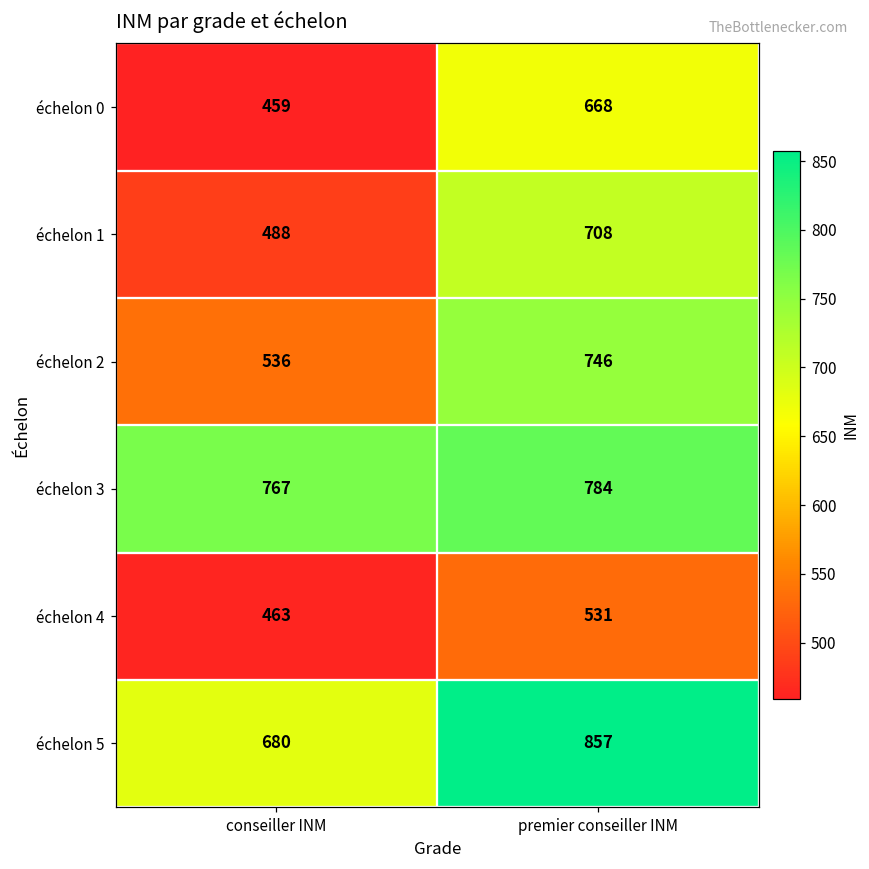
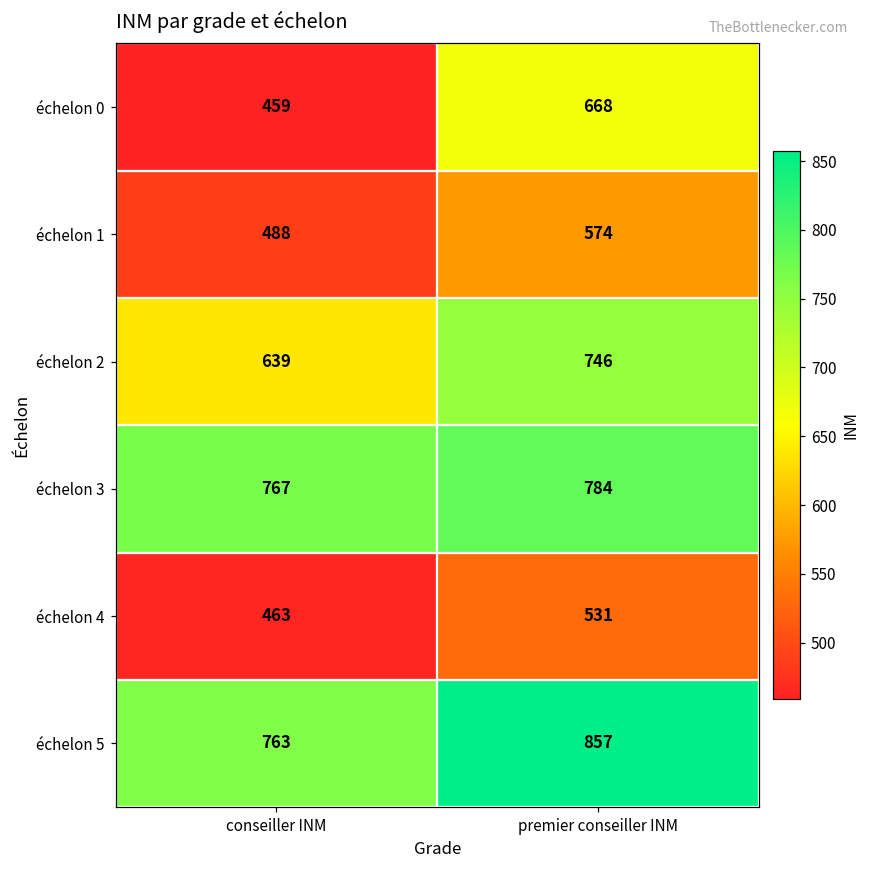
échelon 1, premier conseiller INM: 708 -> 574
échelon 2, conseiller INM: 536 -> 639
échelon 5, conseiller INM: 680 -> 763
